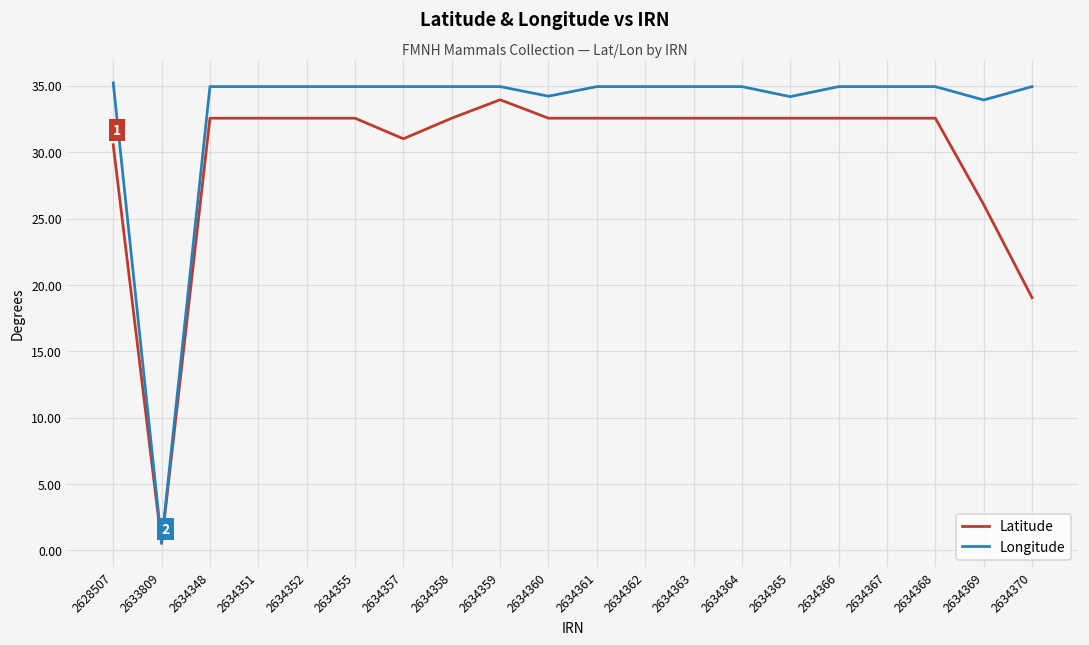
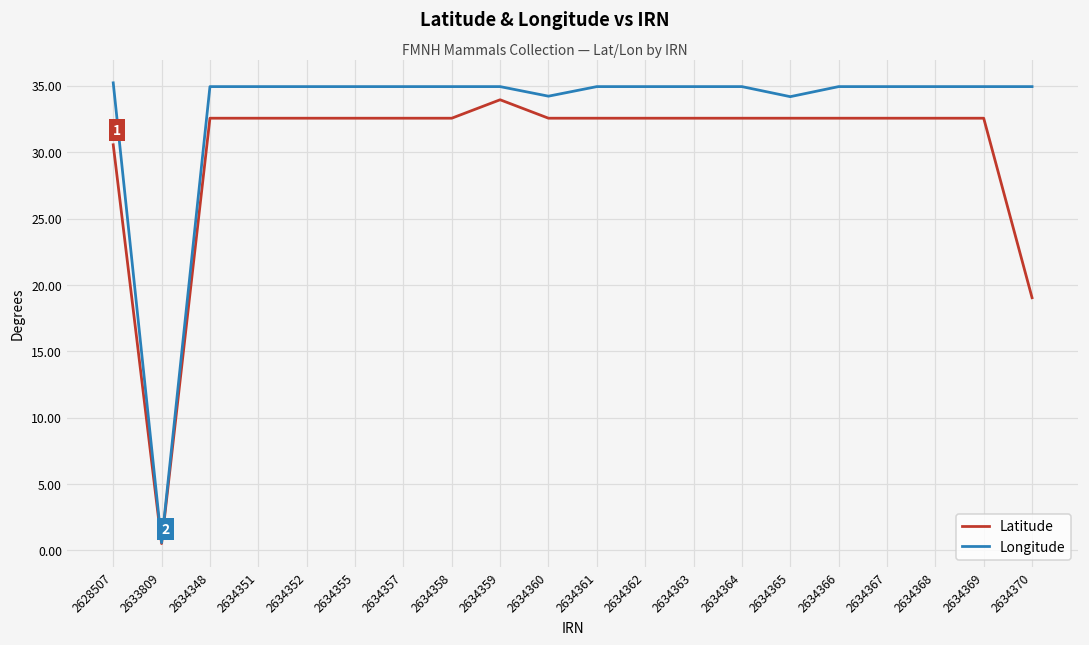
Latitude, 2634357: 31.0 -> 32.6
Latitude, 2634369: 26.1 -> 32.6
Longitude, 2634369: 33.9 -> 34.9
